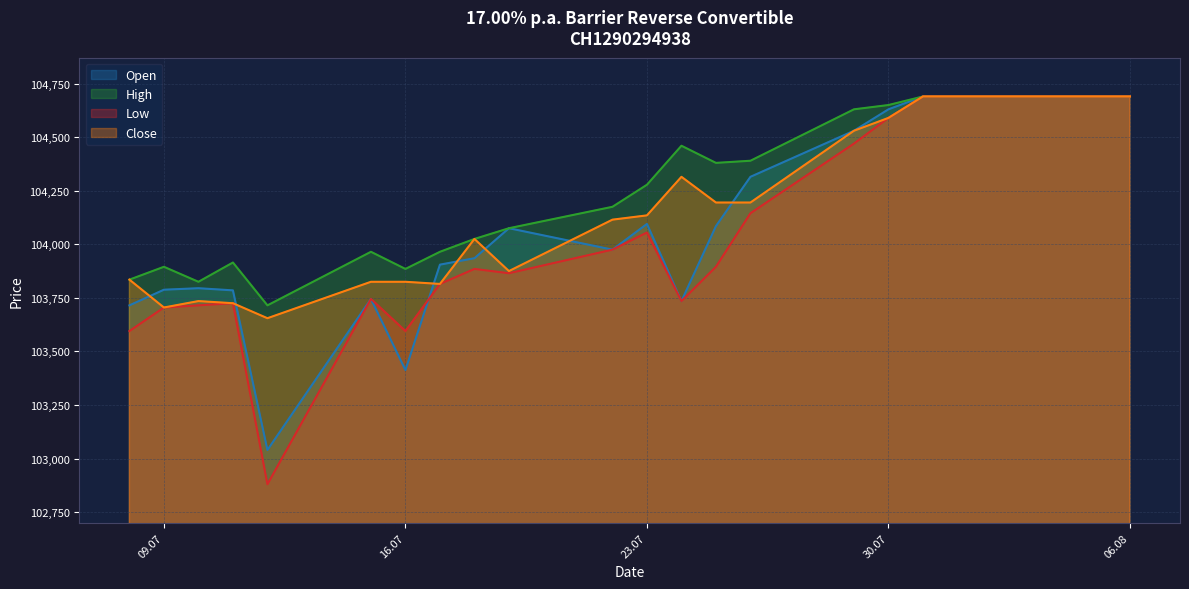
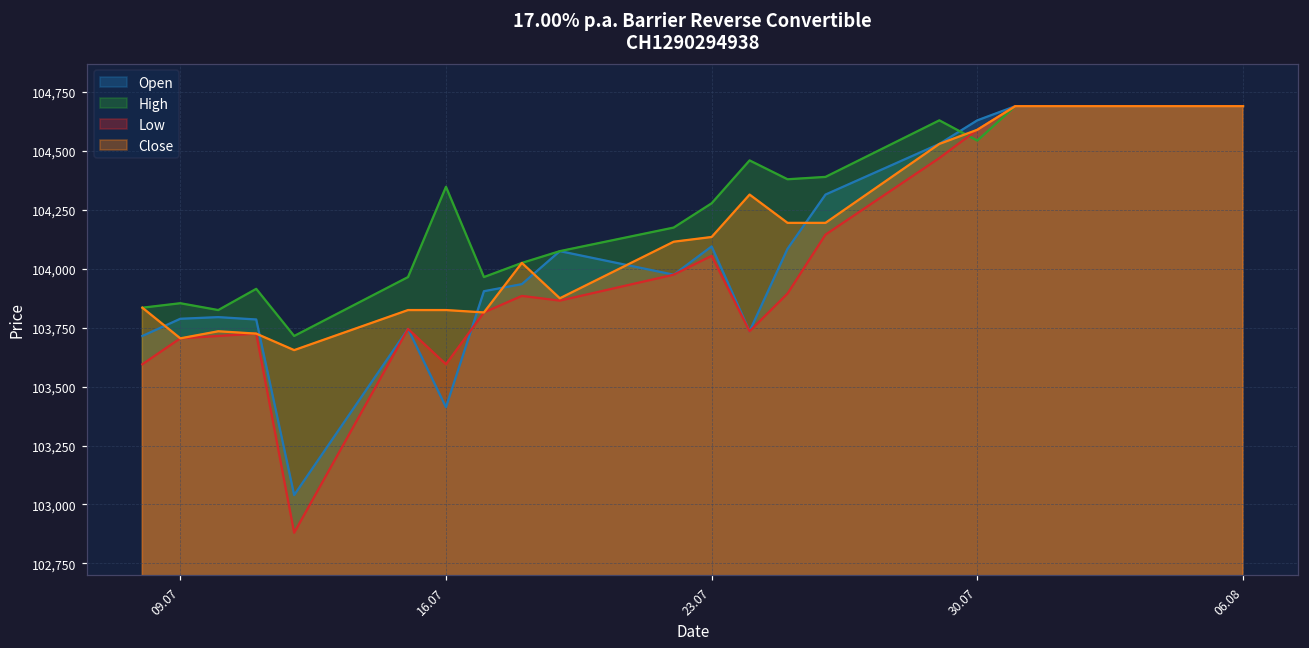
High, 09.07: 103,900 -> 103,850
High, 16.07: 103,890 -> 104,350
High, 30.07: 104,650 -> 104,540
